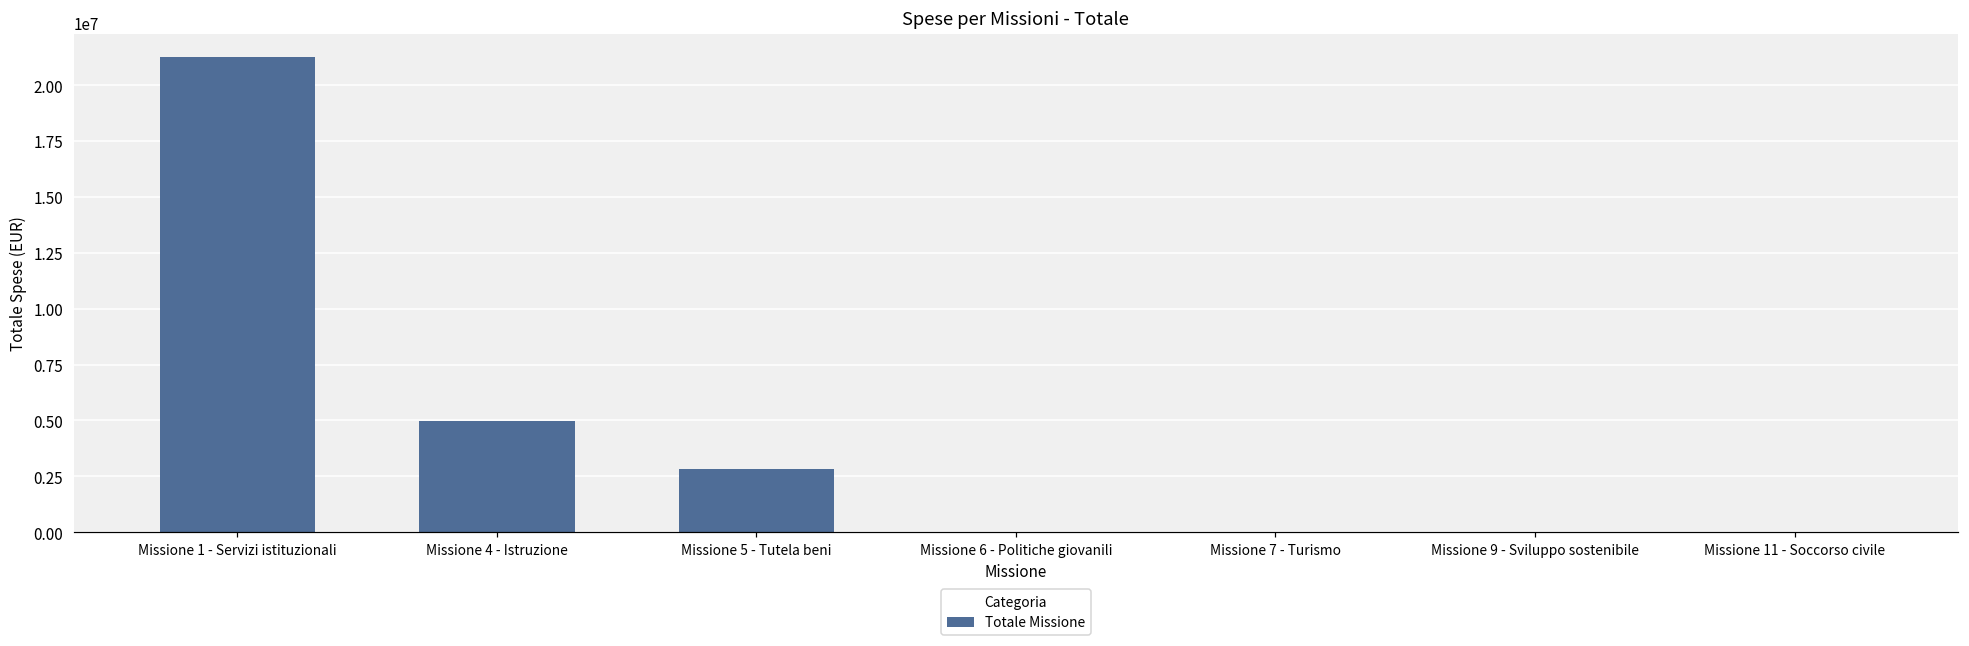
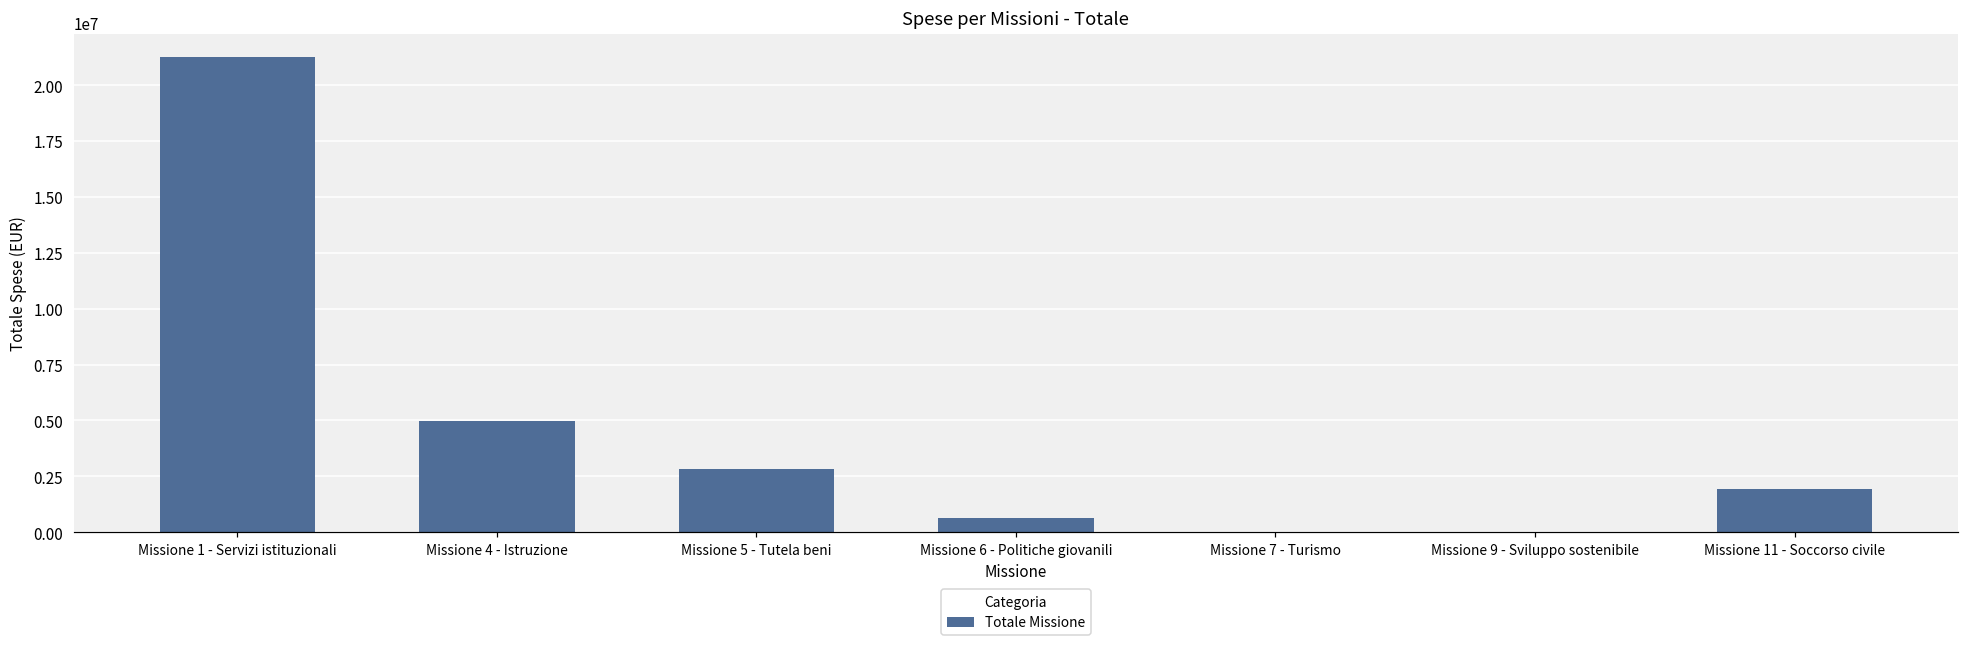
Missione 6 - Politiche giovanili: 0 -> 600000
Missione 11 - Soccorso civile: 0 -> 2000000
